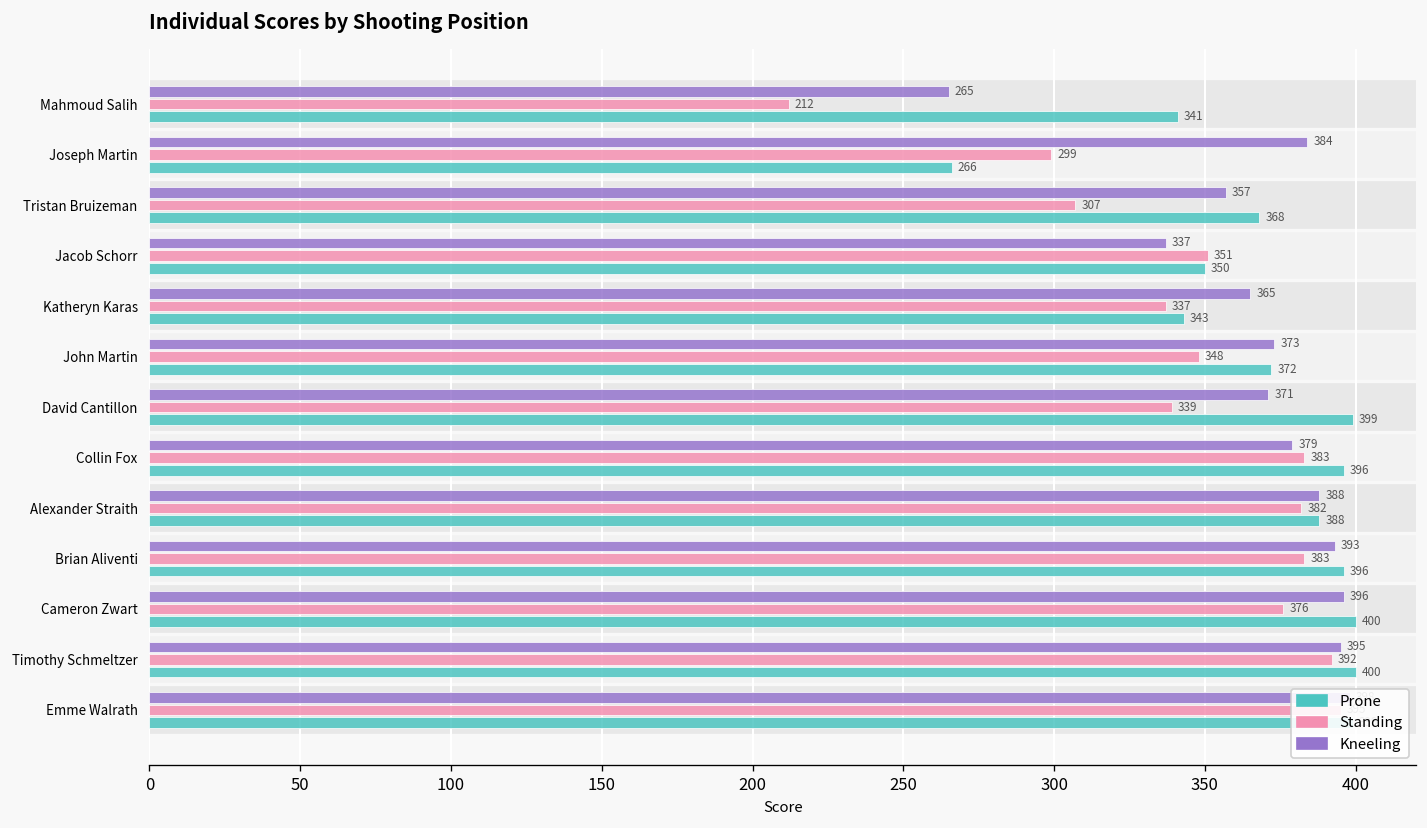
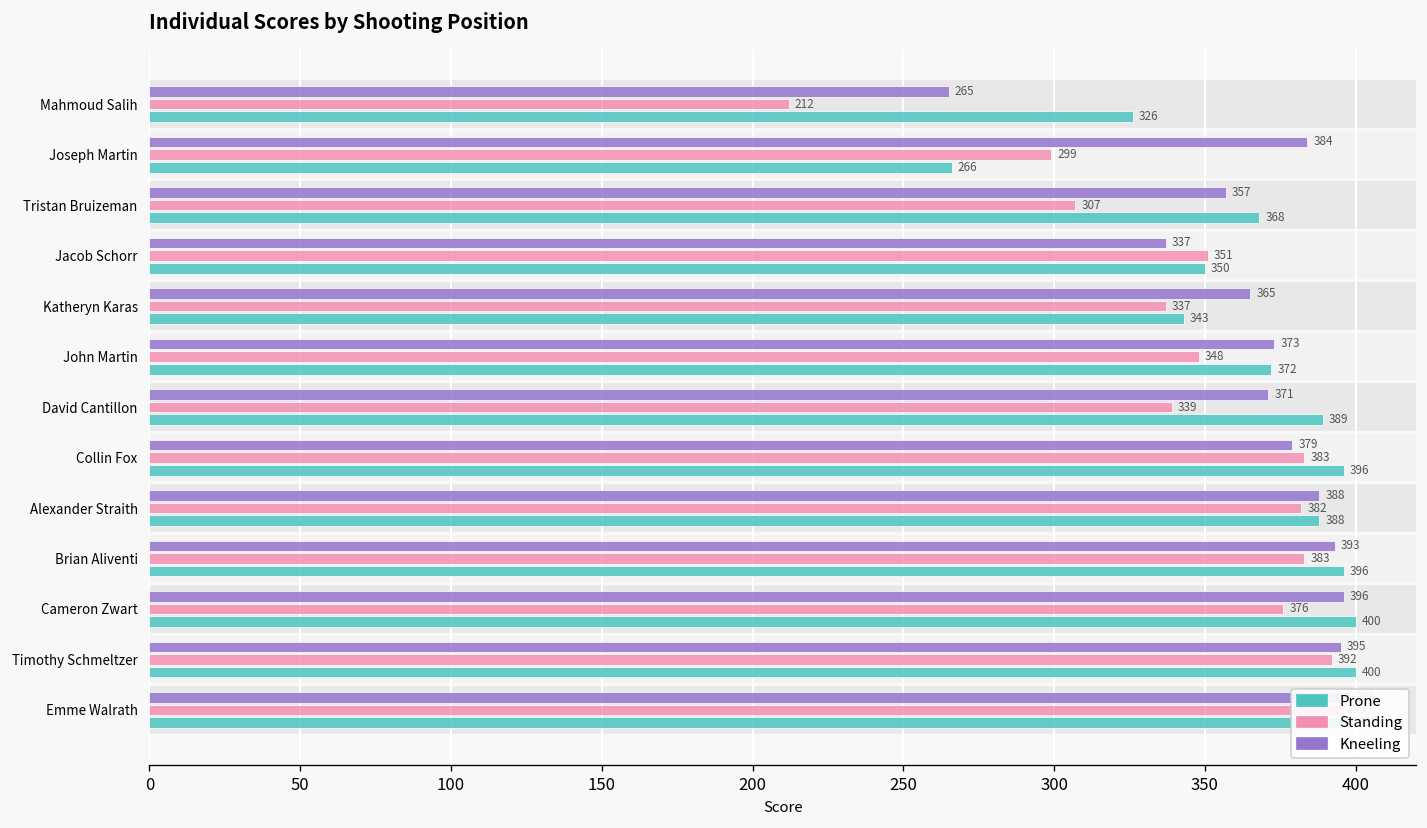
Prone, Mahmoud Salih: 341 -> 326
Prone, David Cantillon: 399 -> 389
